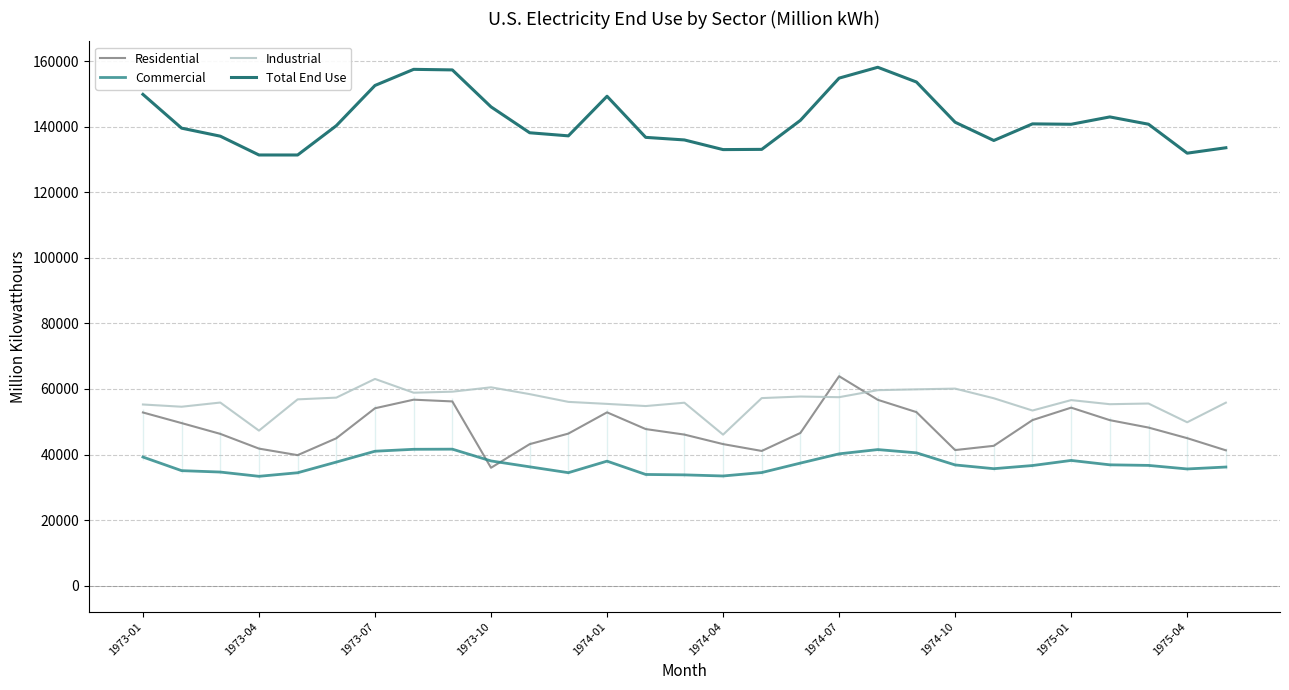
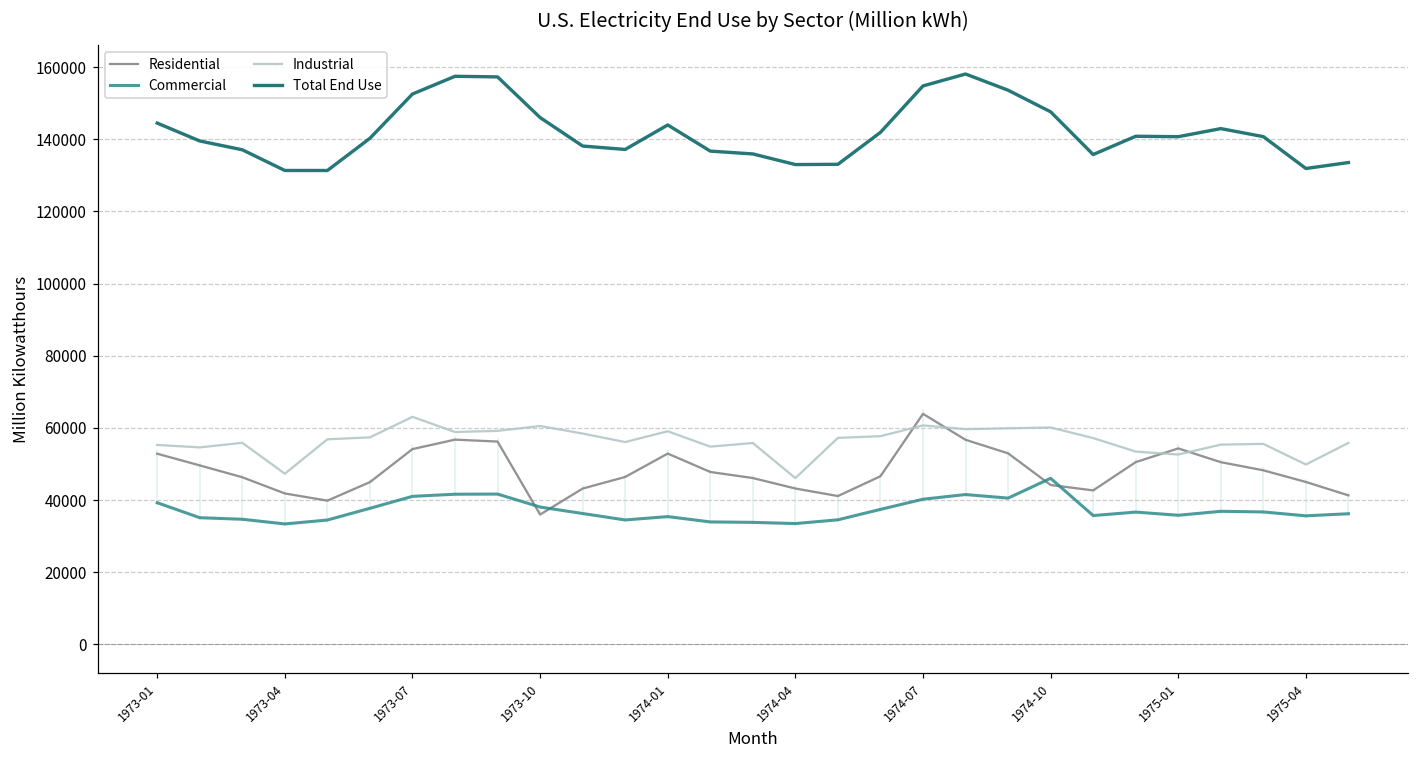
Total End Use, 1973-01: 150000 -> 145000
Commercial, 1974-01: 38000 -> 35000
Industrial, 1974-01: 55000 -> 59000
Total End Use, 1974-01: 149000 -> 144000
Industrial, 1974-07: 58000 -> 61000
Residential, 1974-10: 41000 -> 44000
Commercial, 1974-10: 37000 -> 46000
Total End Use, 1974-10: 141000 -> 148000
Commercial, 1975-01: 38000 -> 36000
Industrial, 1975-01: 57000 -> 53000
